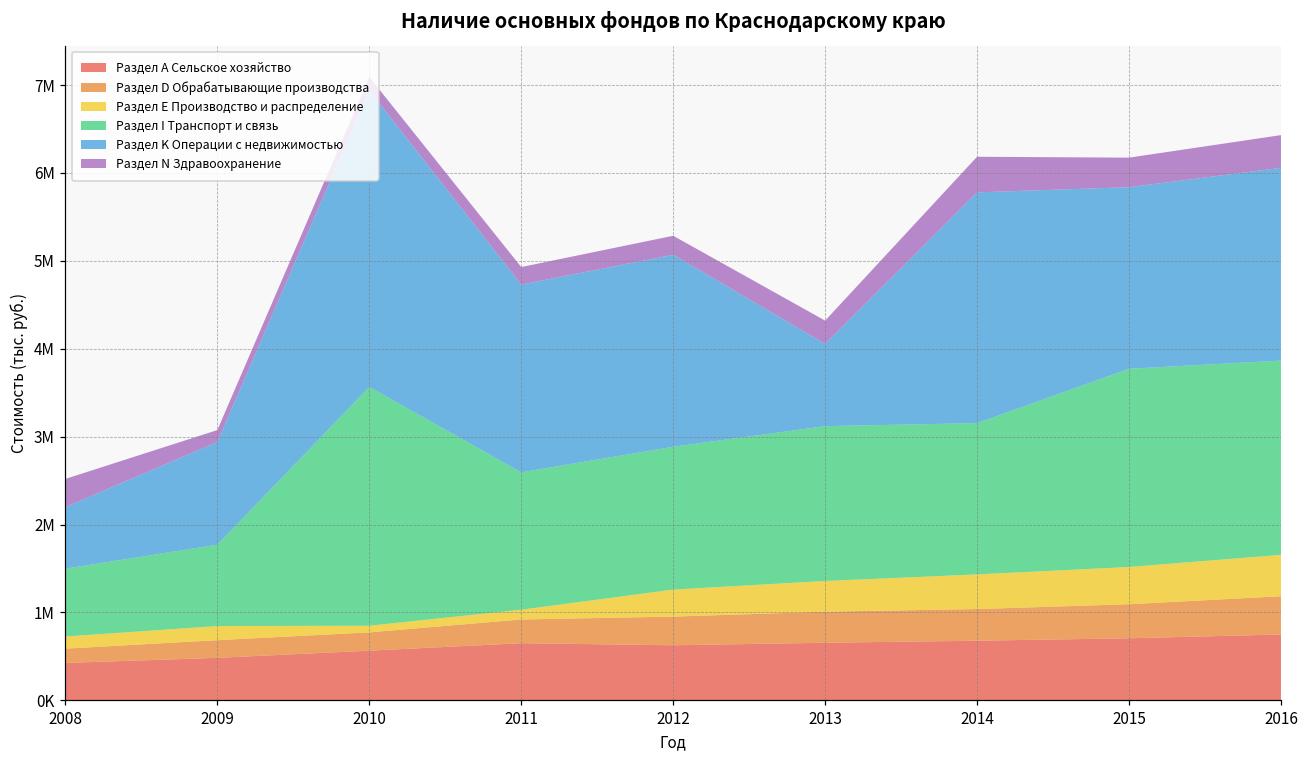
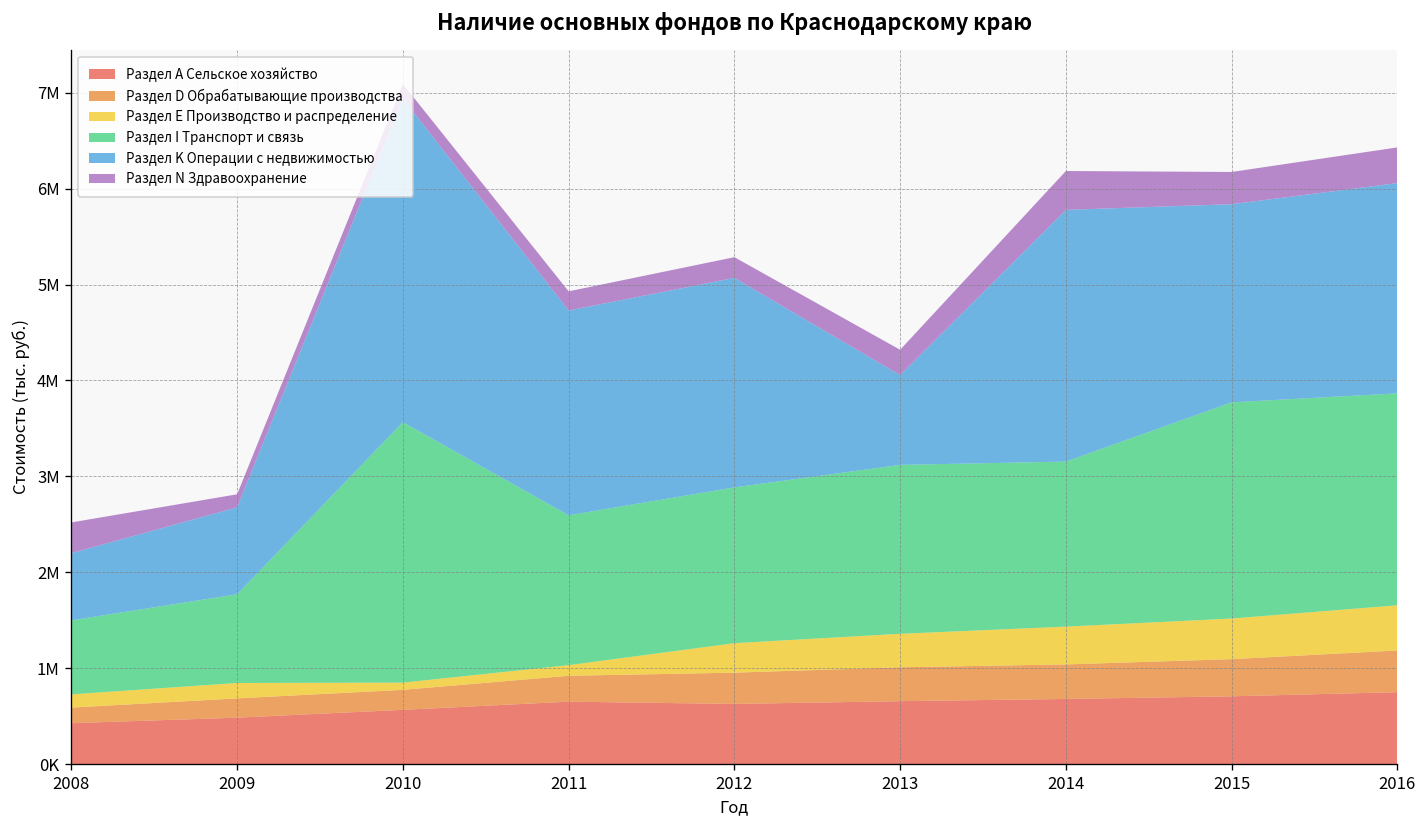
Раздел K Операции с недвижимостью, 2009: 1200000 -> 900000
